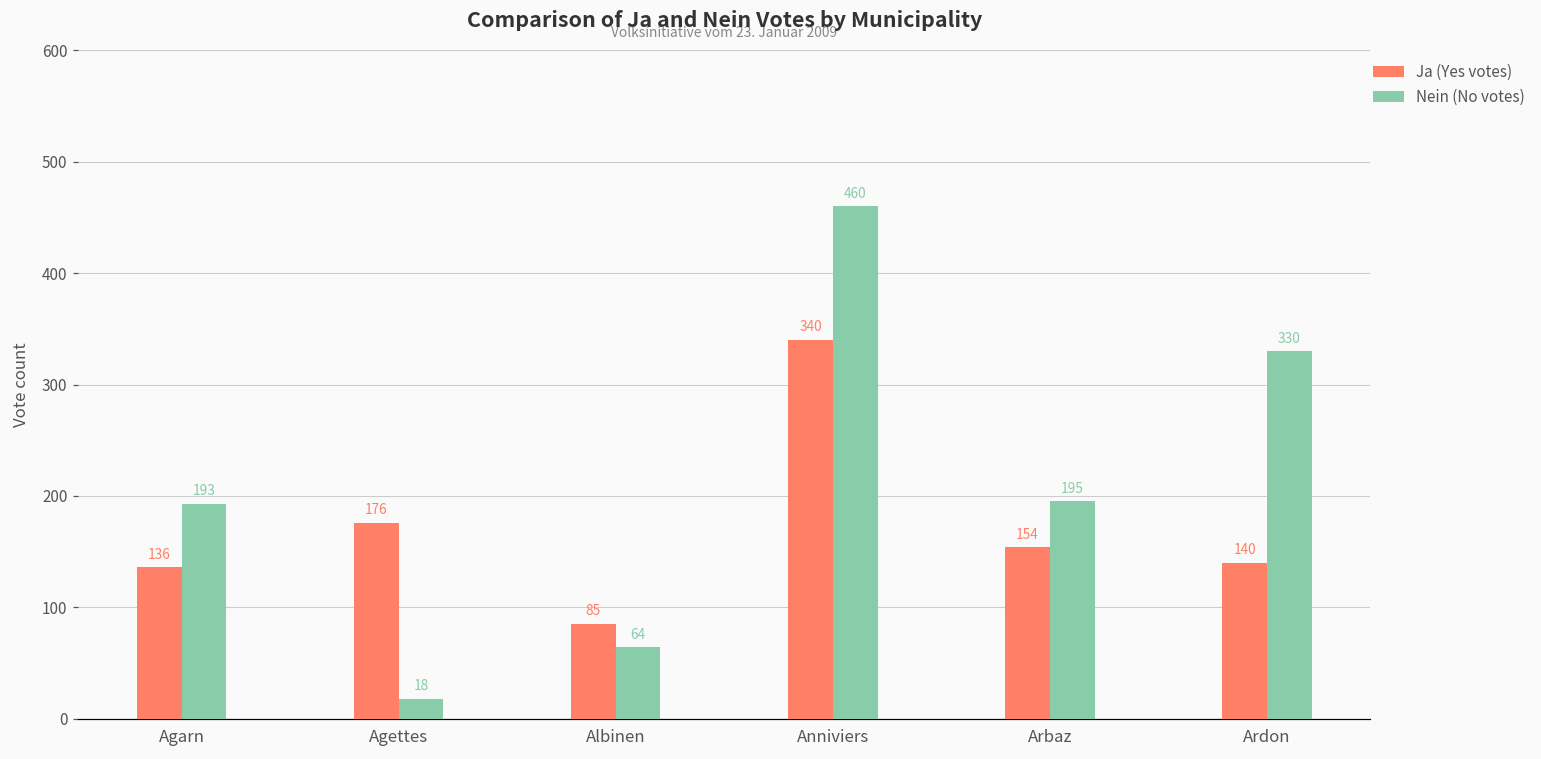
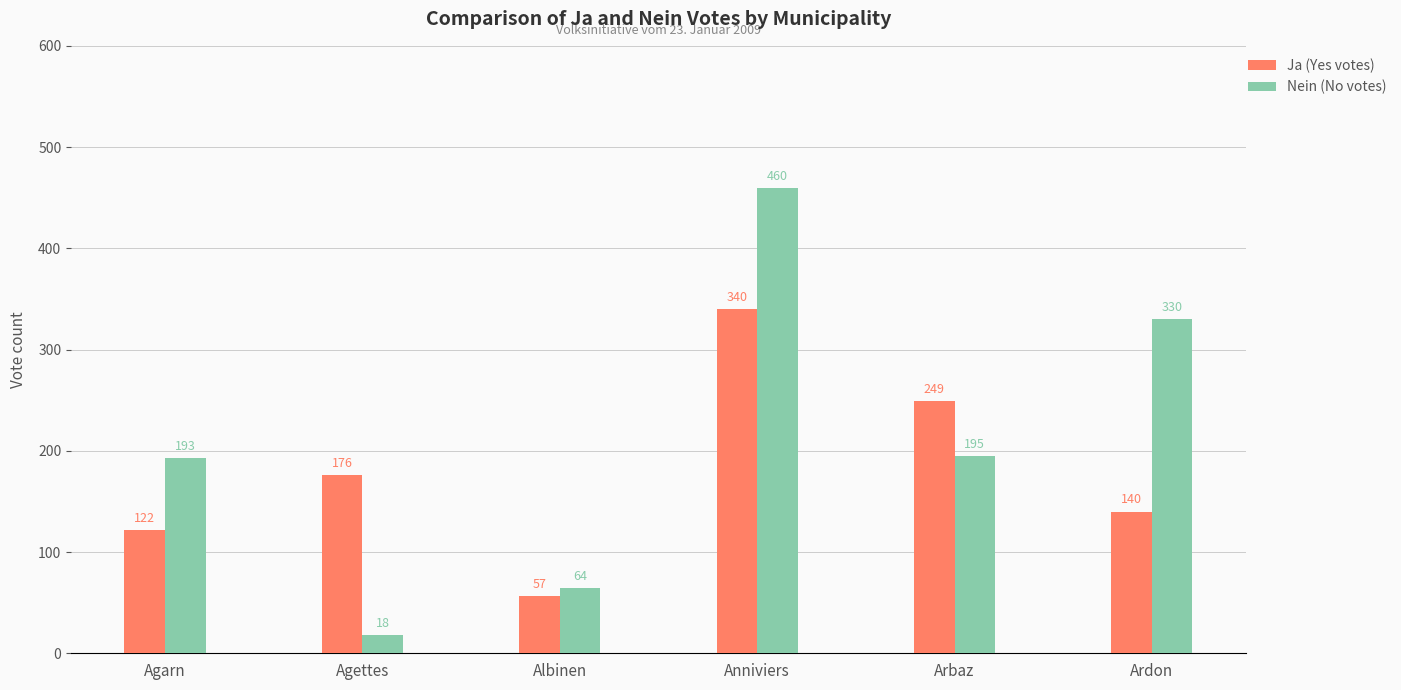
Ja (Yes votes), Agarn: 136 -> 122
Ja (Yes votes), Albinen: 85 -> 57
Ja (Yes votes), Arbaz: 154 -> 249
